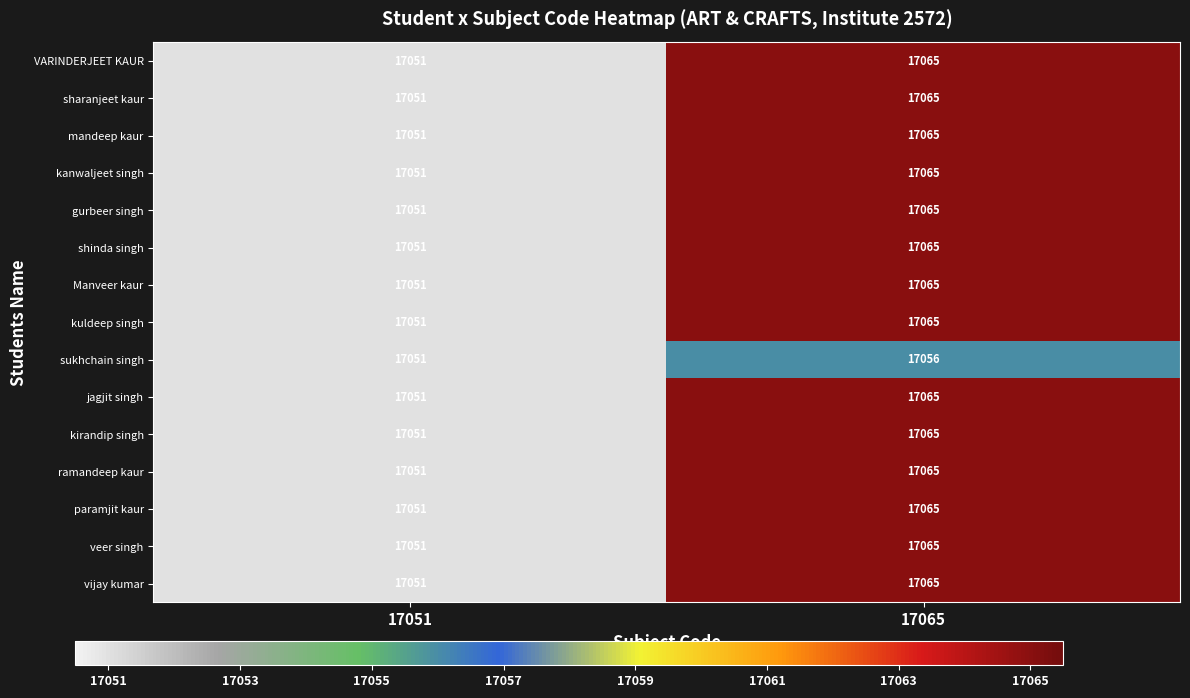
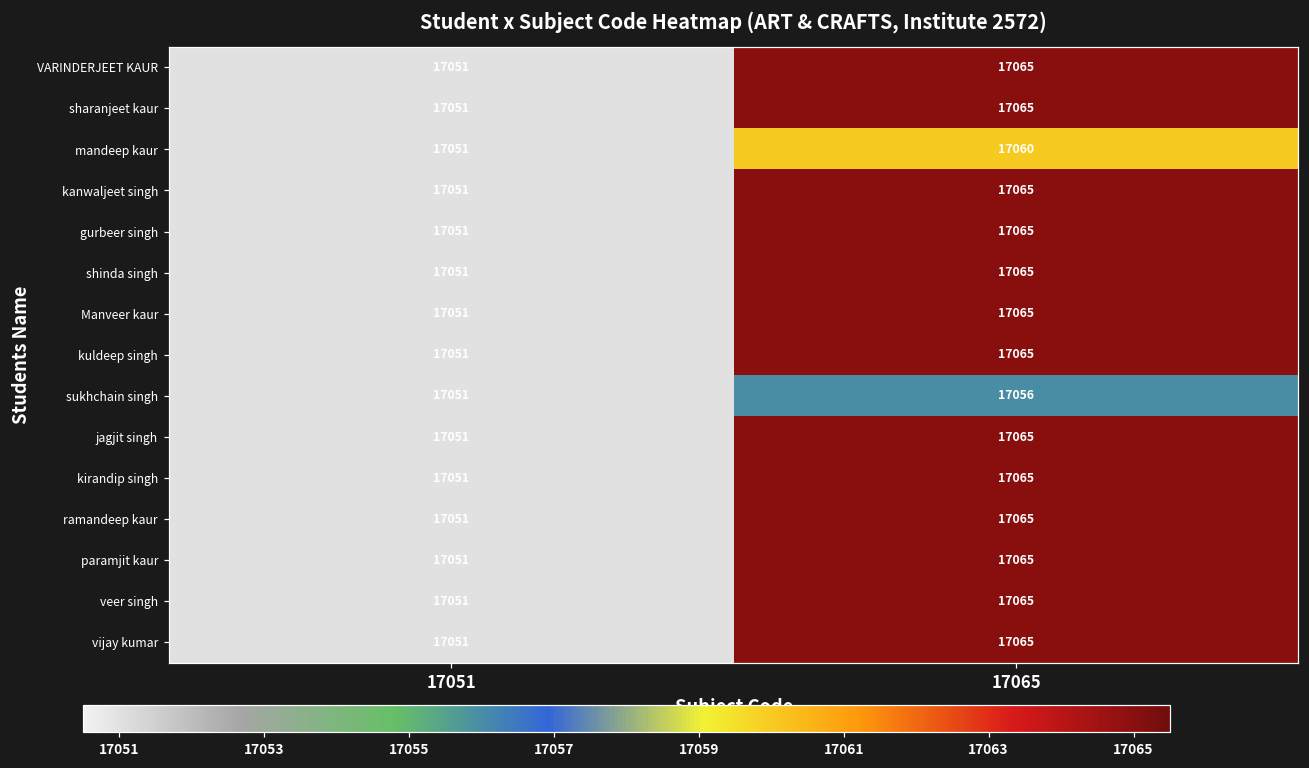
mandeep kaur, 17065: 17065 -> 17060
